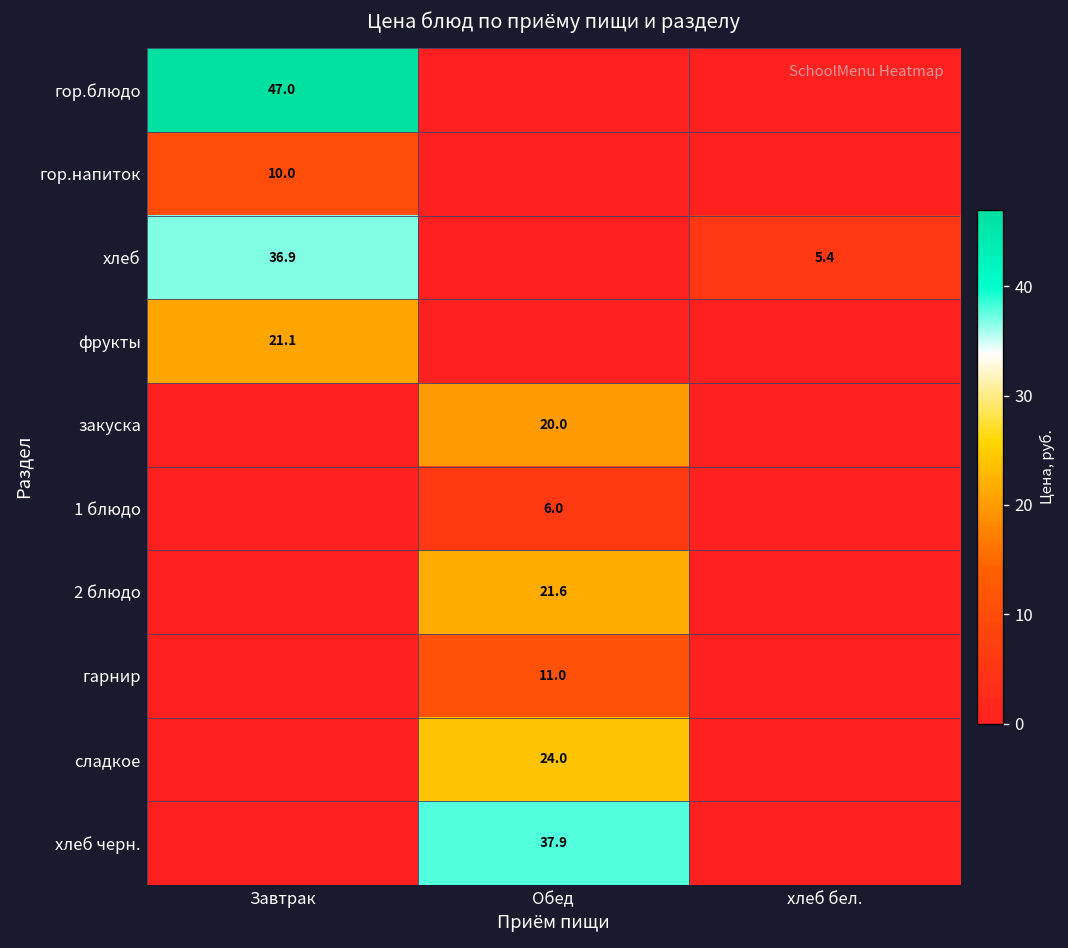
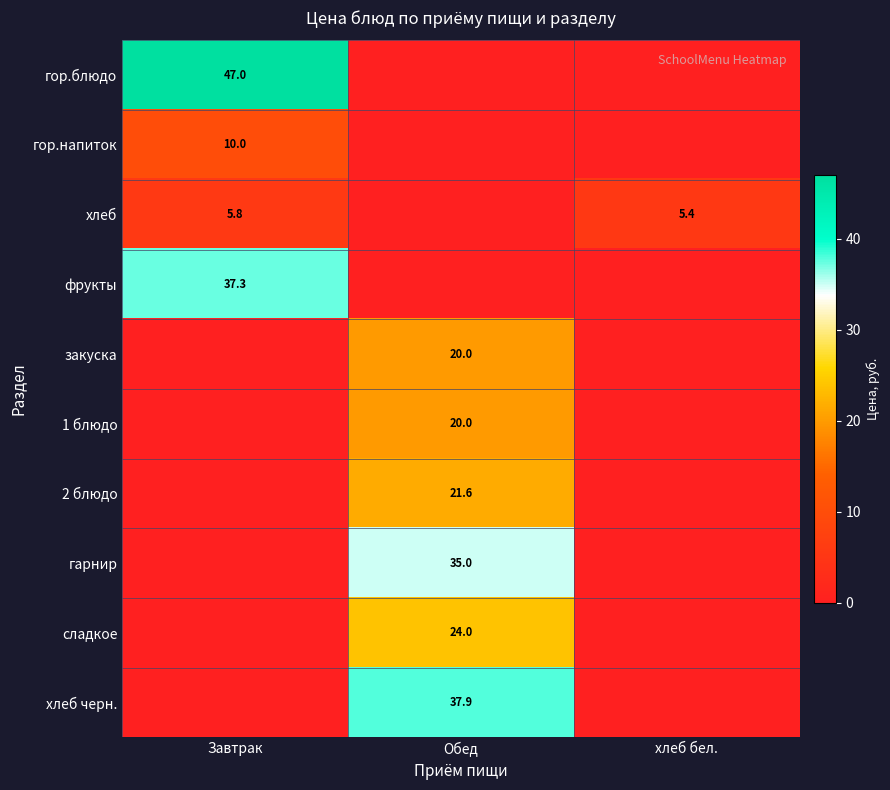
хлеб, Завтрак: 36.9 -> 5.8
фрукты, Завтрак: 21.1 -> 37.3
1 блюдо, Обед: 6.0 -> 20.0
гарнир, Обед: 11.0 -> 35.0
